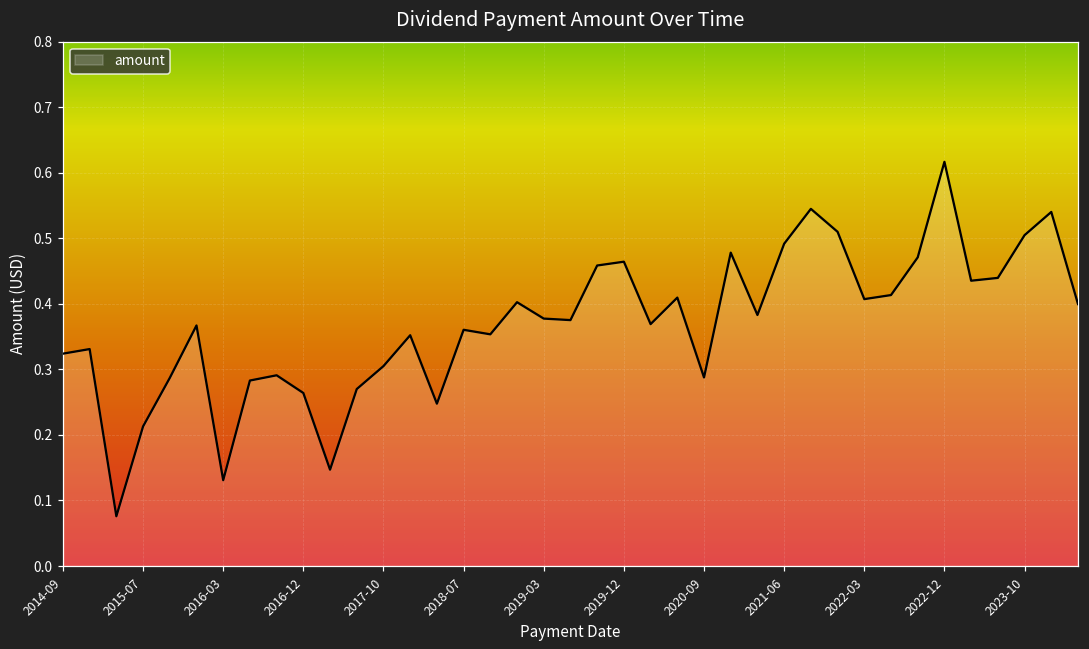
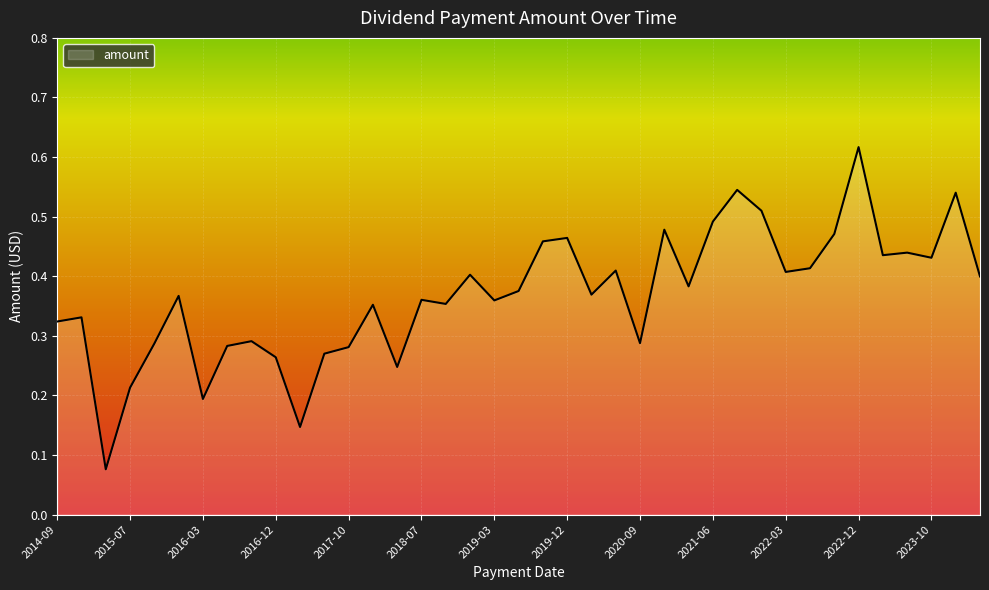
2016-03: 0.13 -> 0.19
2017-10: 0.31 -> 0.28
2019-03: 0.38 -> 0.36
2023-10: 0.50 -> 0.43
